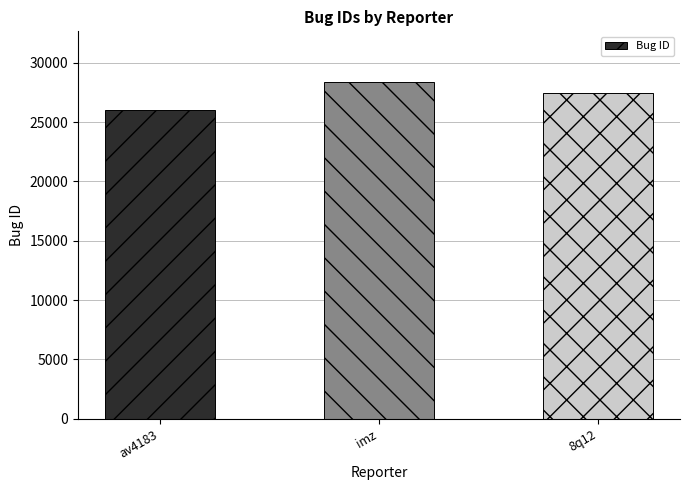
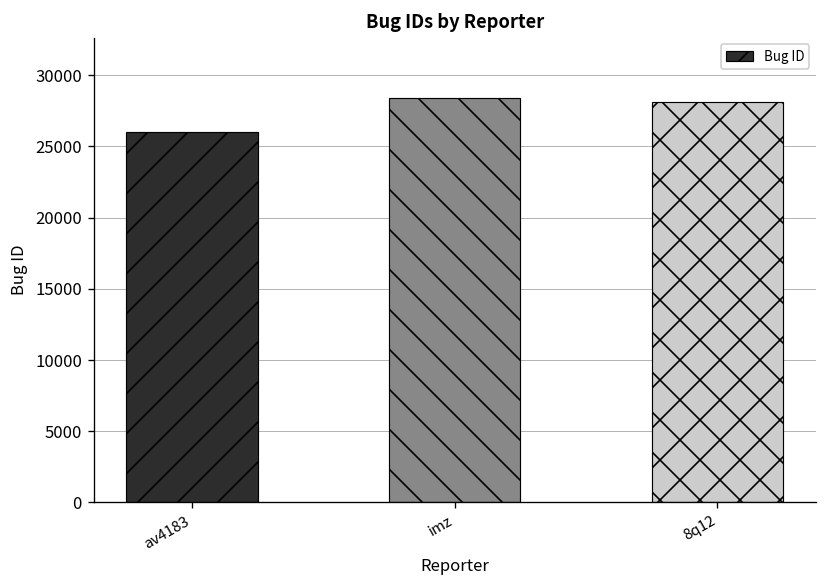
8q12: 27400 -> 28100
